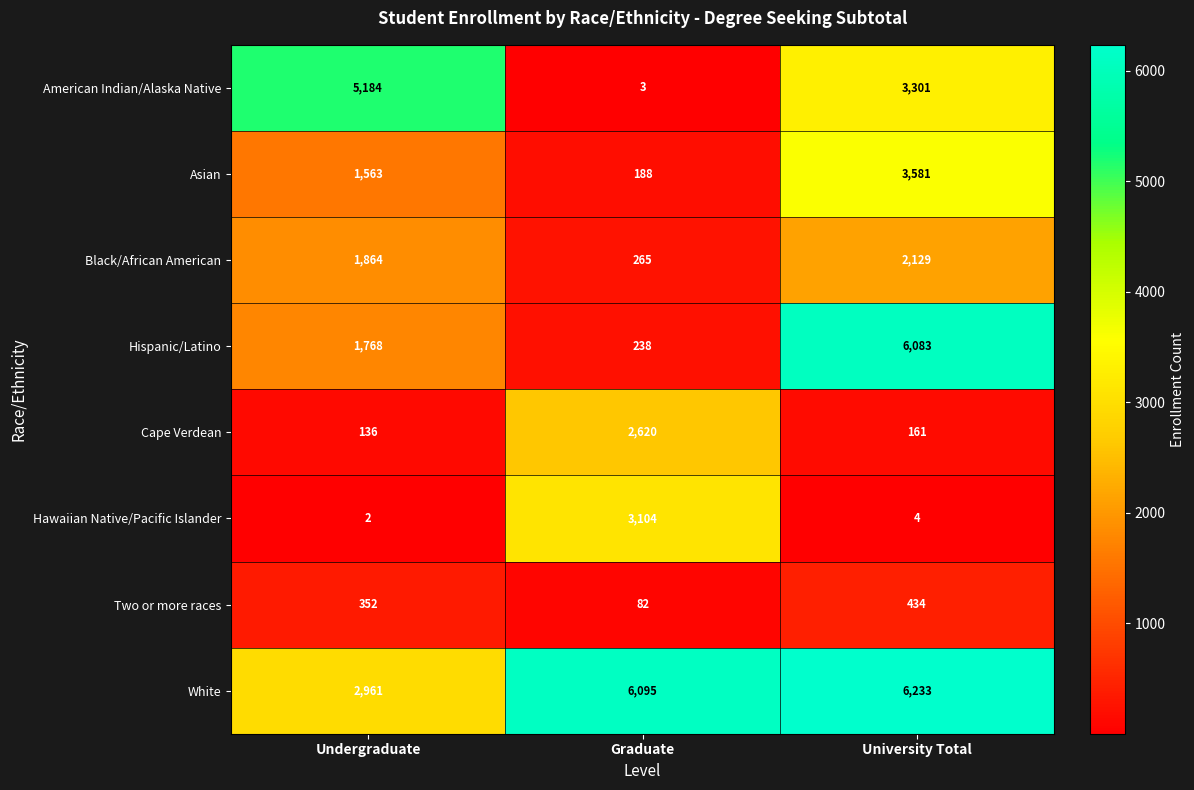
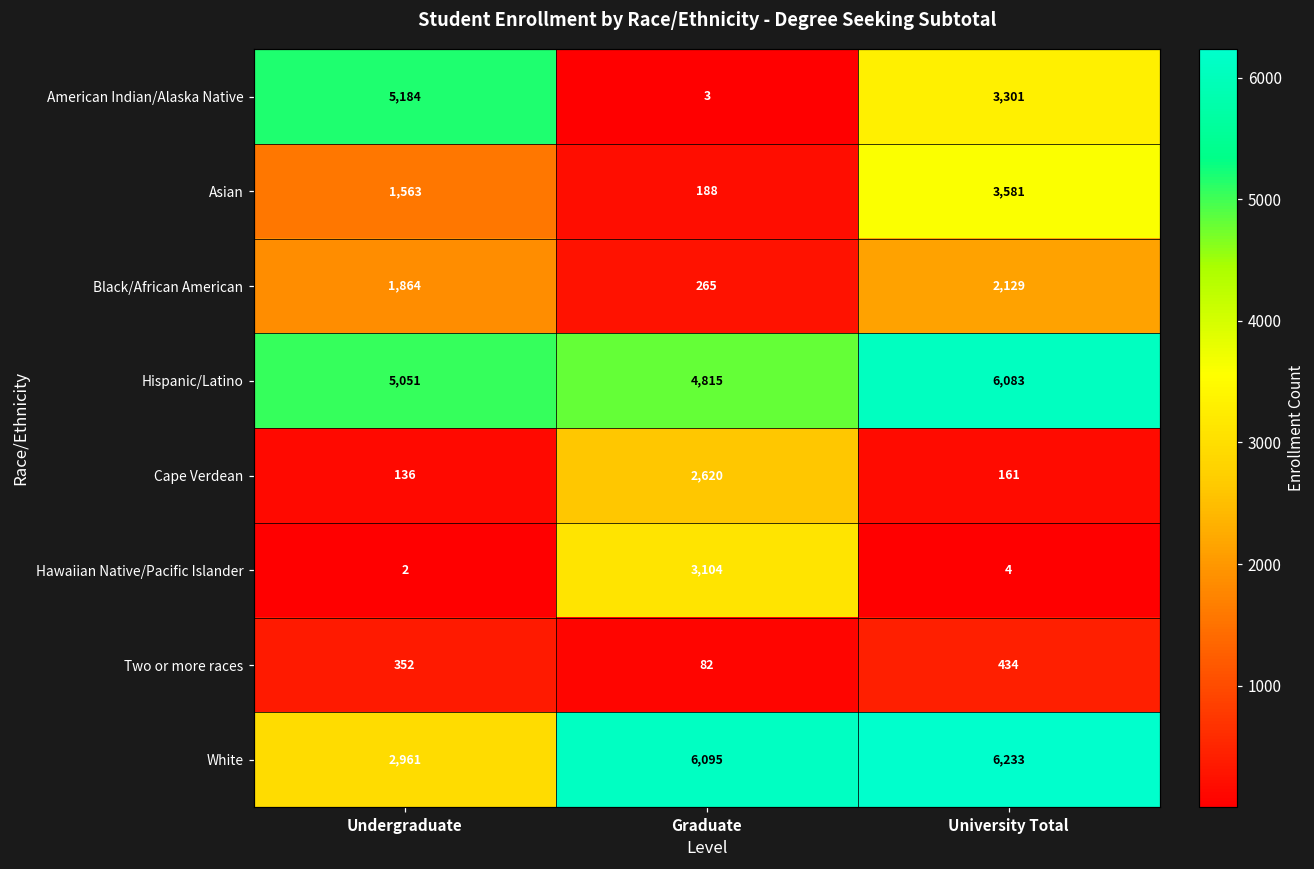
Hispanic/Latino, Undergraduate: 1,768 -> 5,051
Hispanic/Latino, Graduate: 238 -> 4,815
